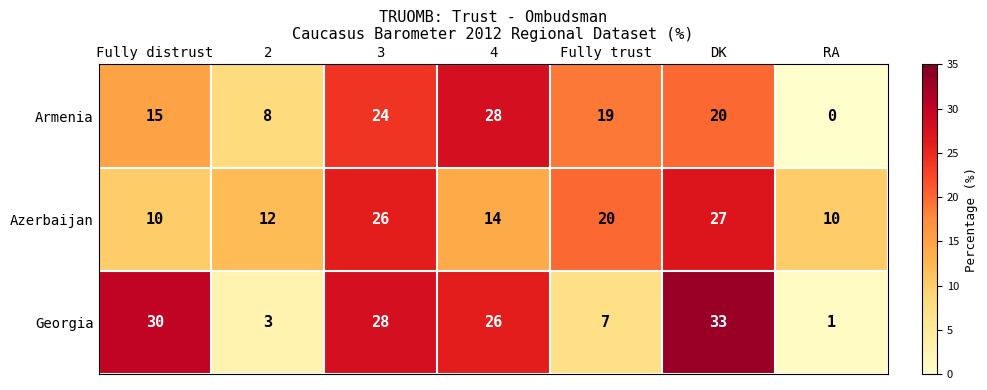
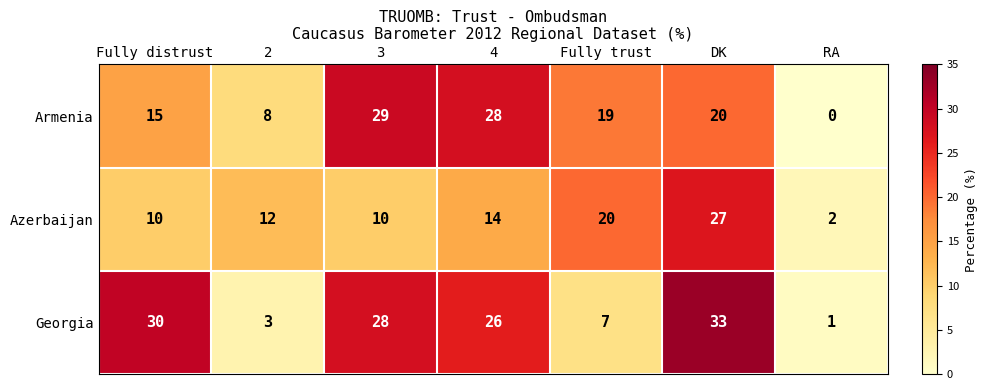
Armenia, 3: 24 -> 29
Azerbaijan, 3: 26 -> 10
Azerbaijan, RA: 10 -> 2
